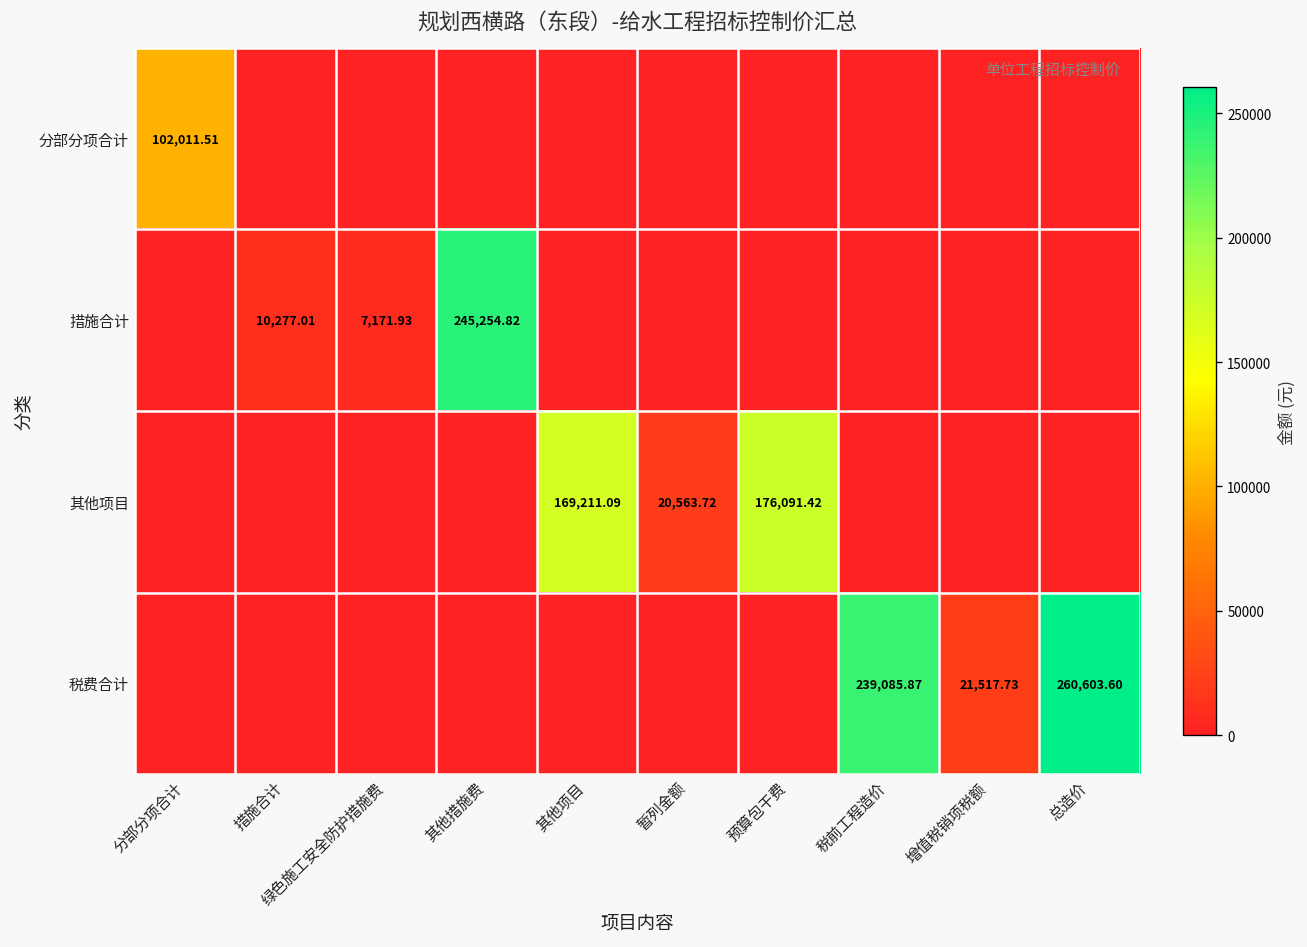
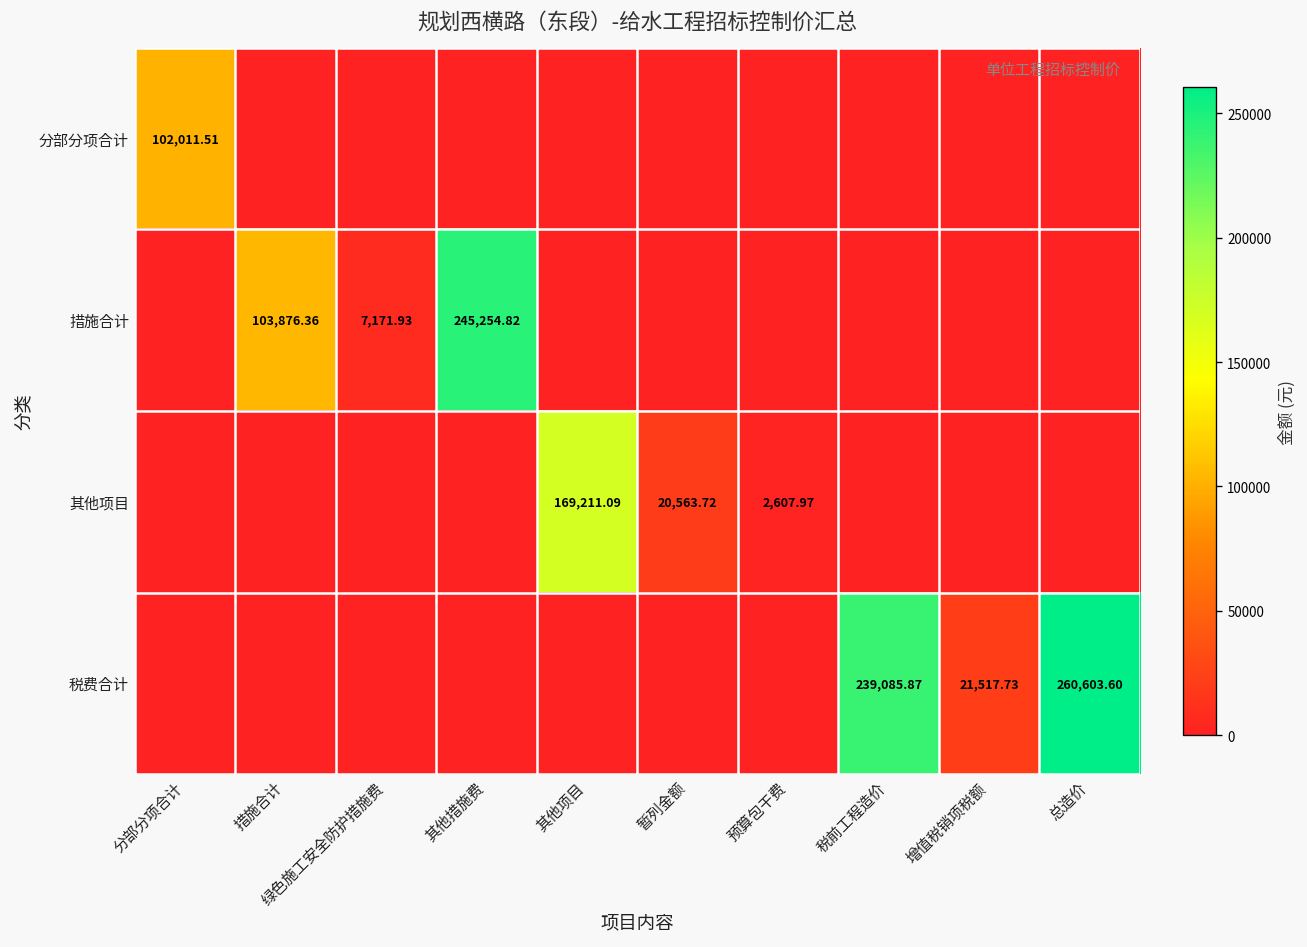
措施合计, 措施合计: 10,277.01 -> 103,876.36
其他项目, 预算包干费: 176,091.42 -> 2,607.97
